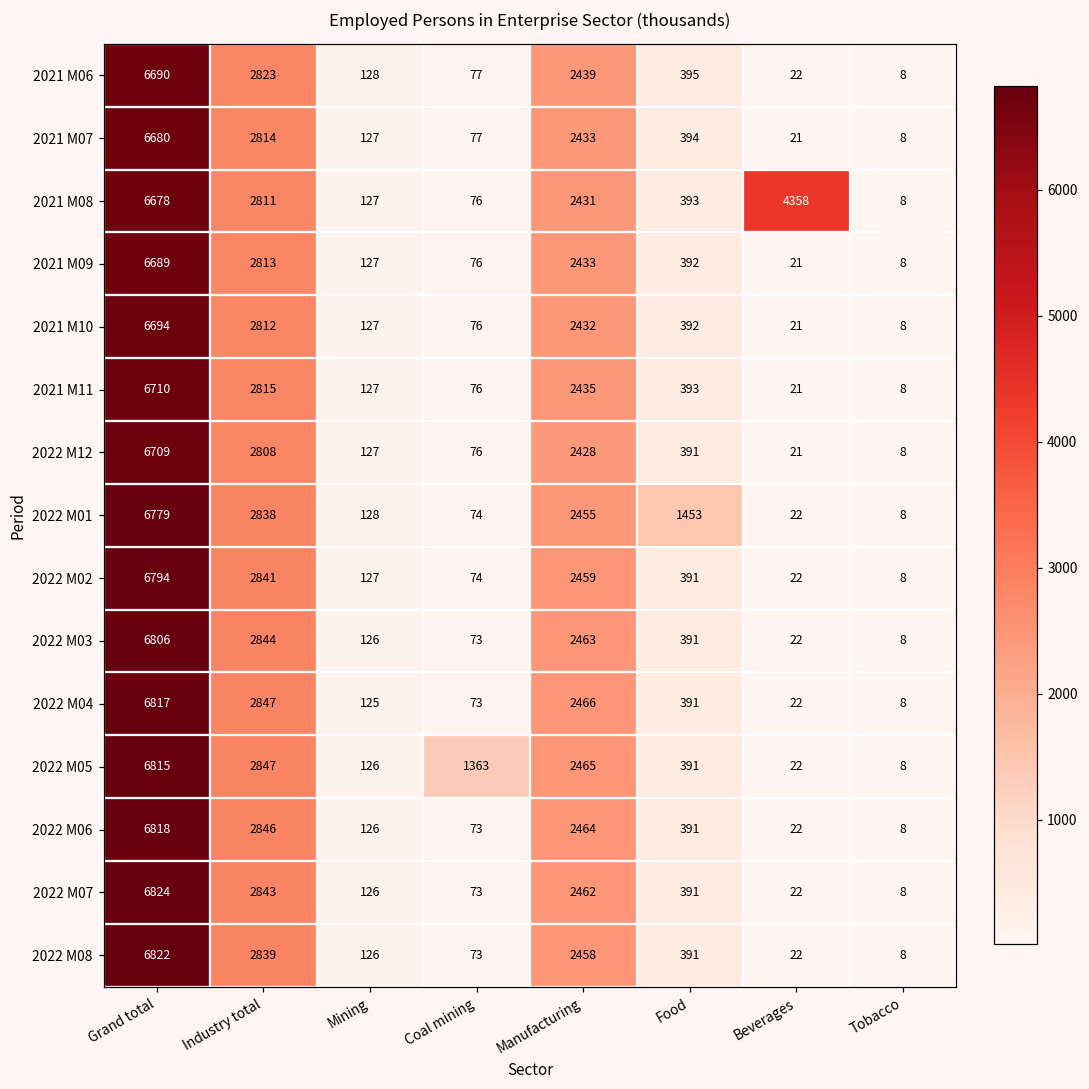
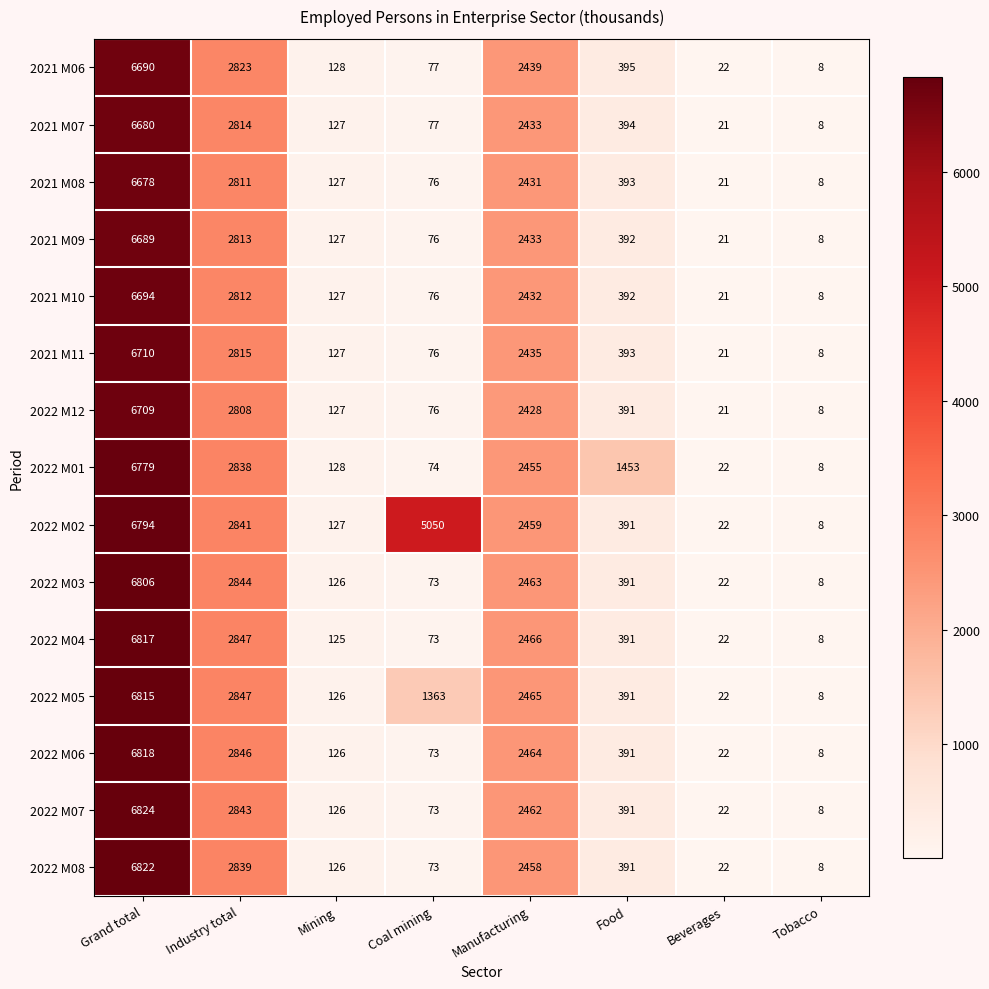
2021 M08, Beverages: 4358 -> 21
2022 M02, Coal mining: 74 -> 5050
